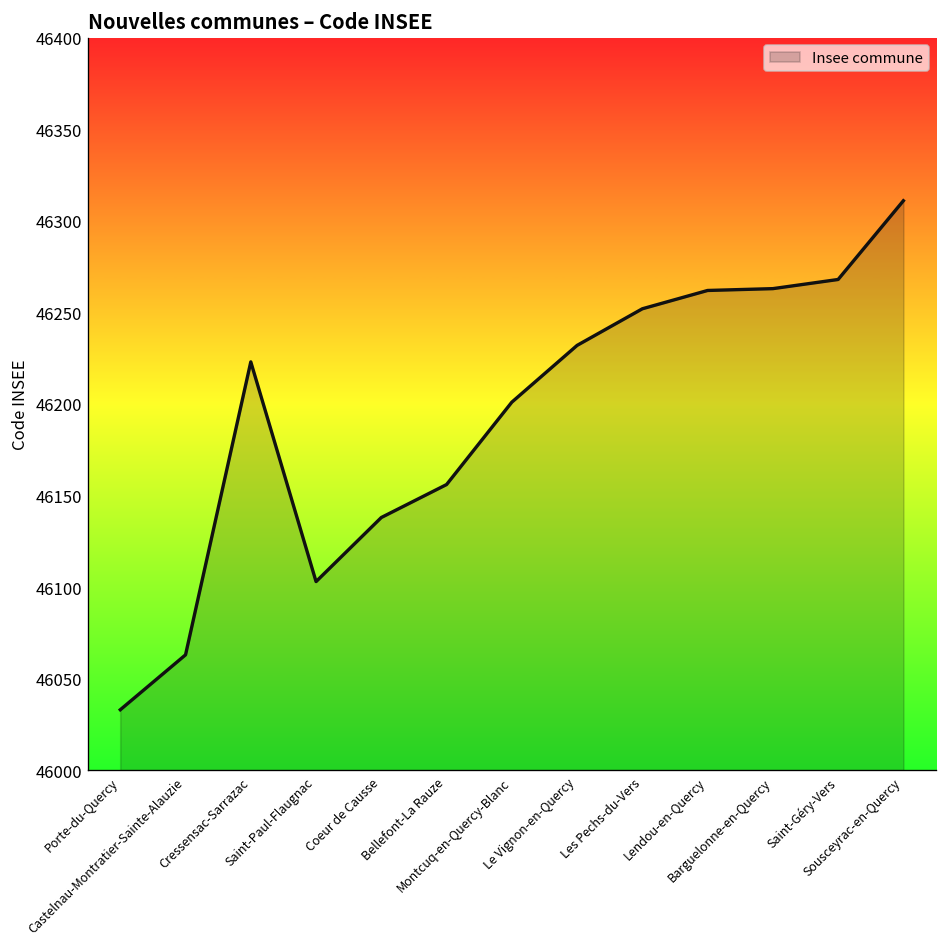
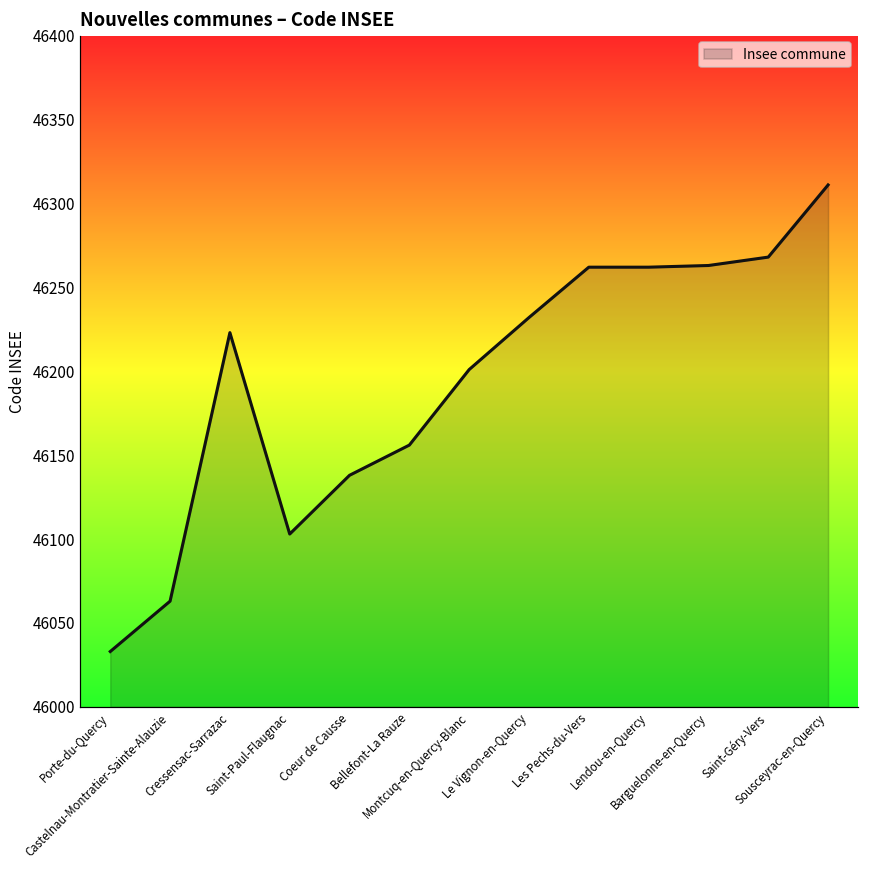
Les Pechs-du-Vers: 46252 -> 46262
